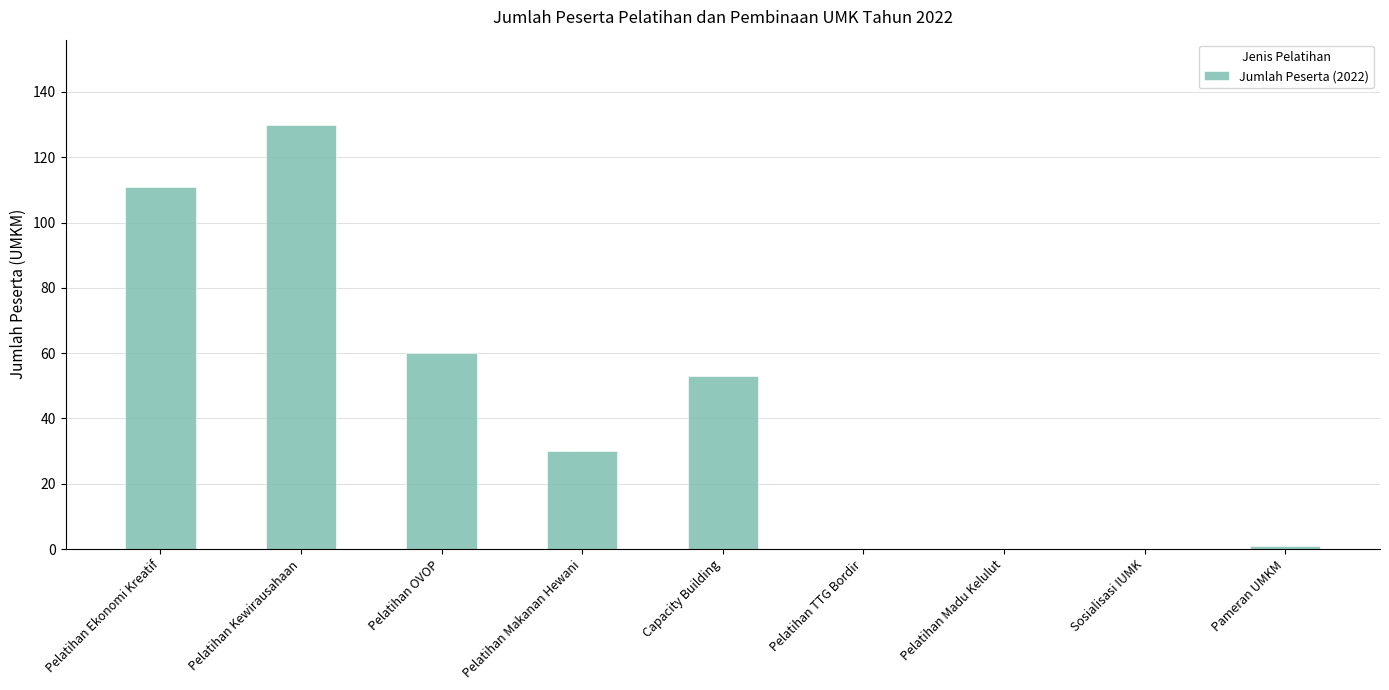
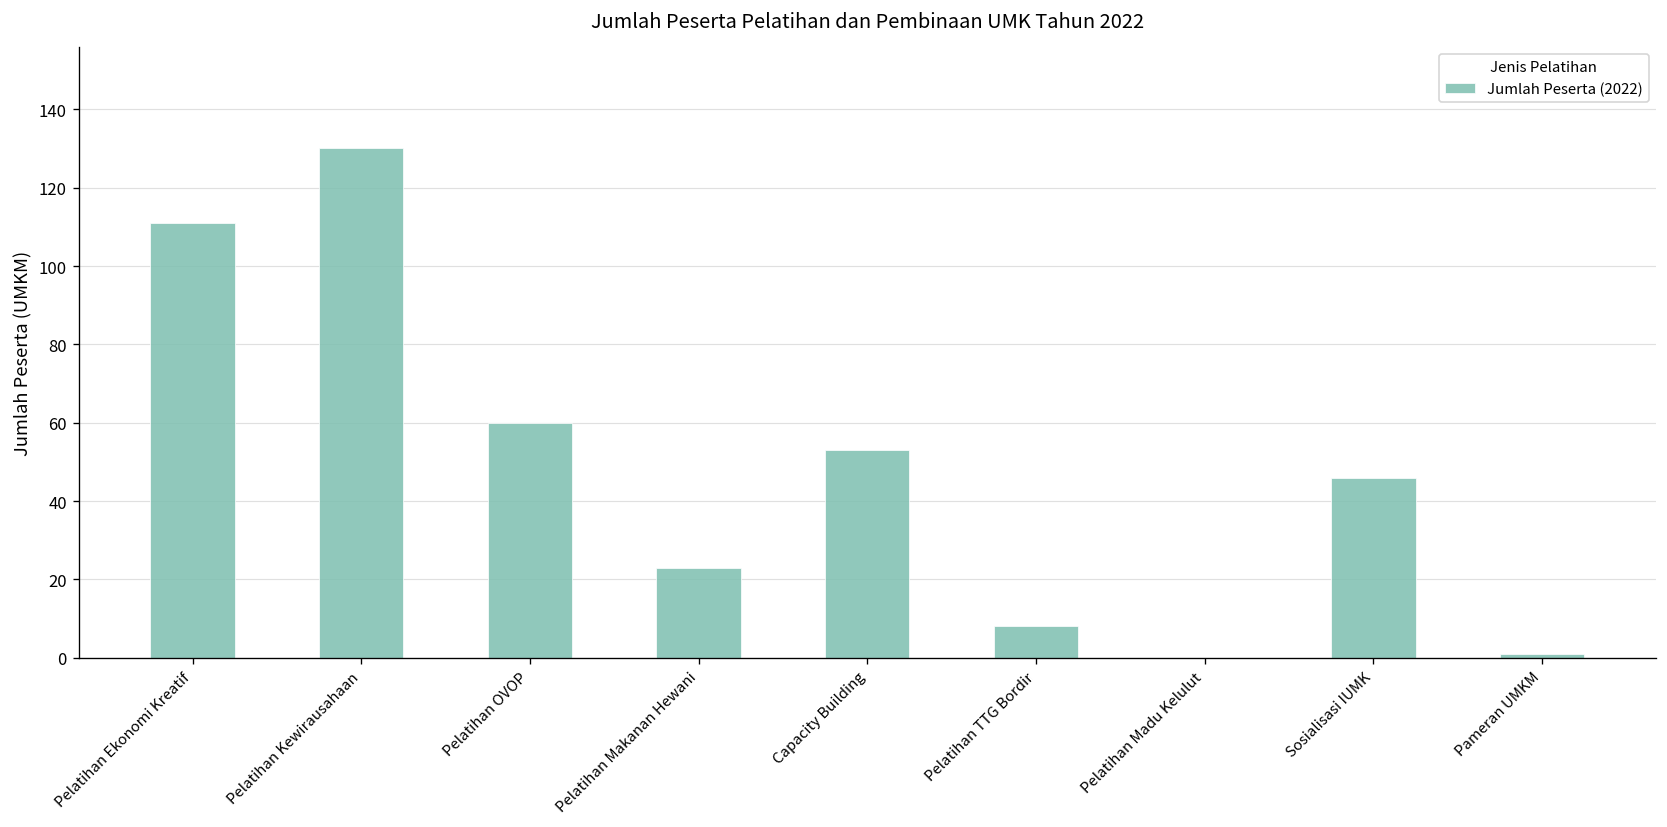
Pelatihan Makanan Hewani: 30 -> 23
Pelatihan TTG Bordir: 0 -> 8
Sosialisasi IUMK: 0 -> 46
